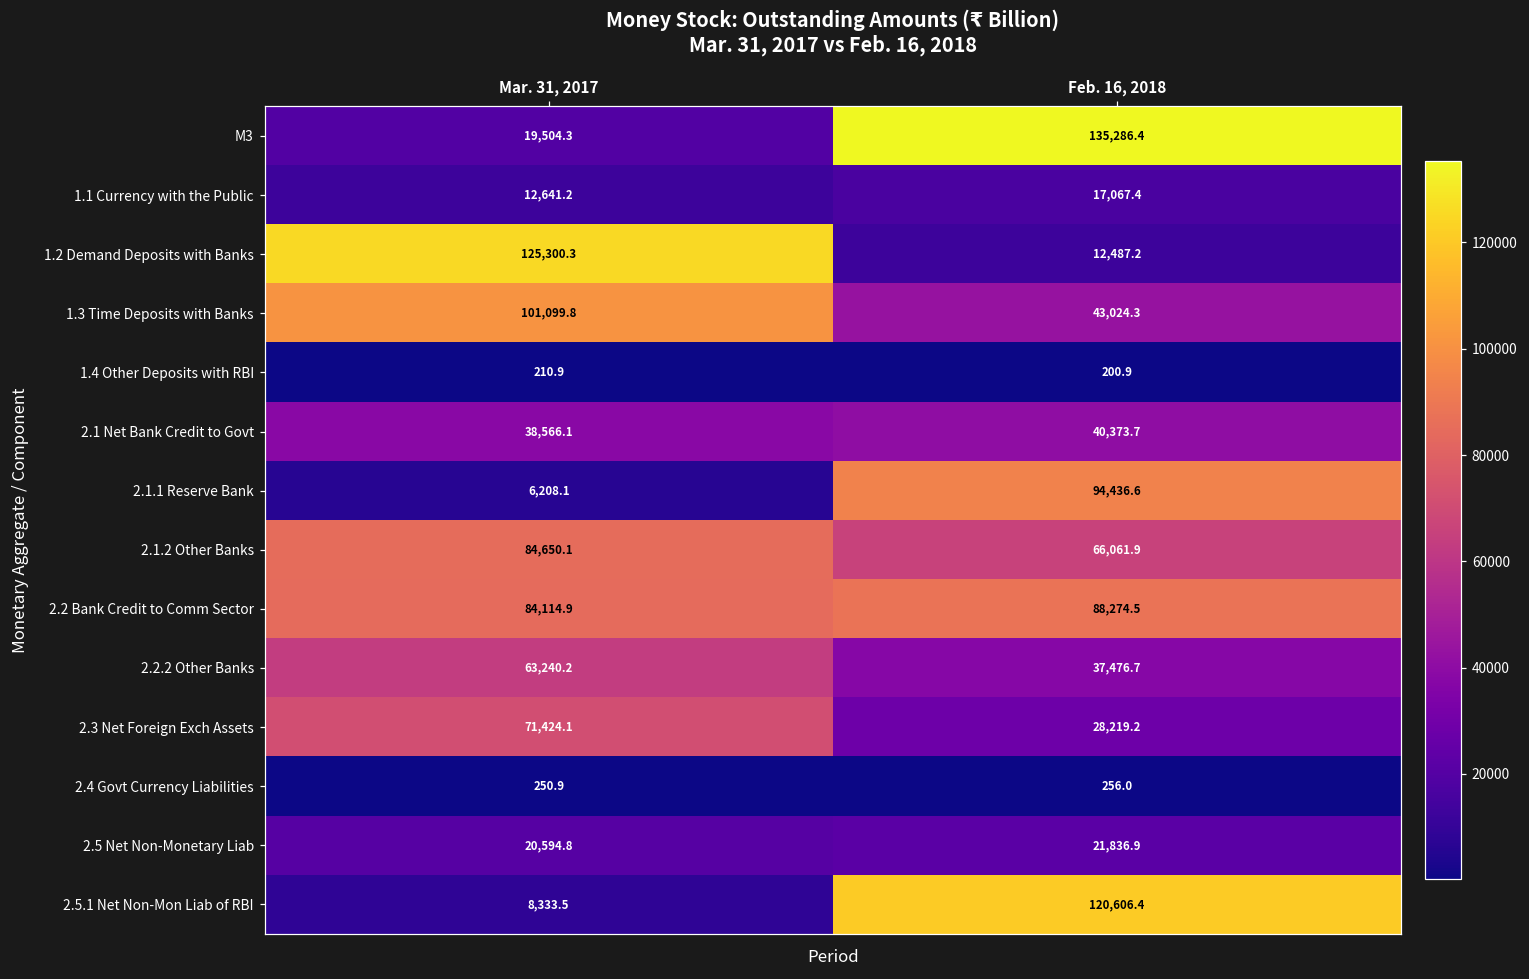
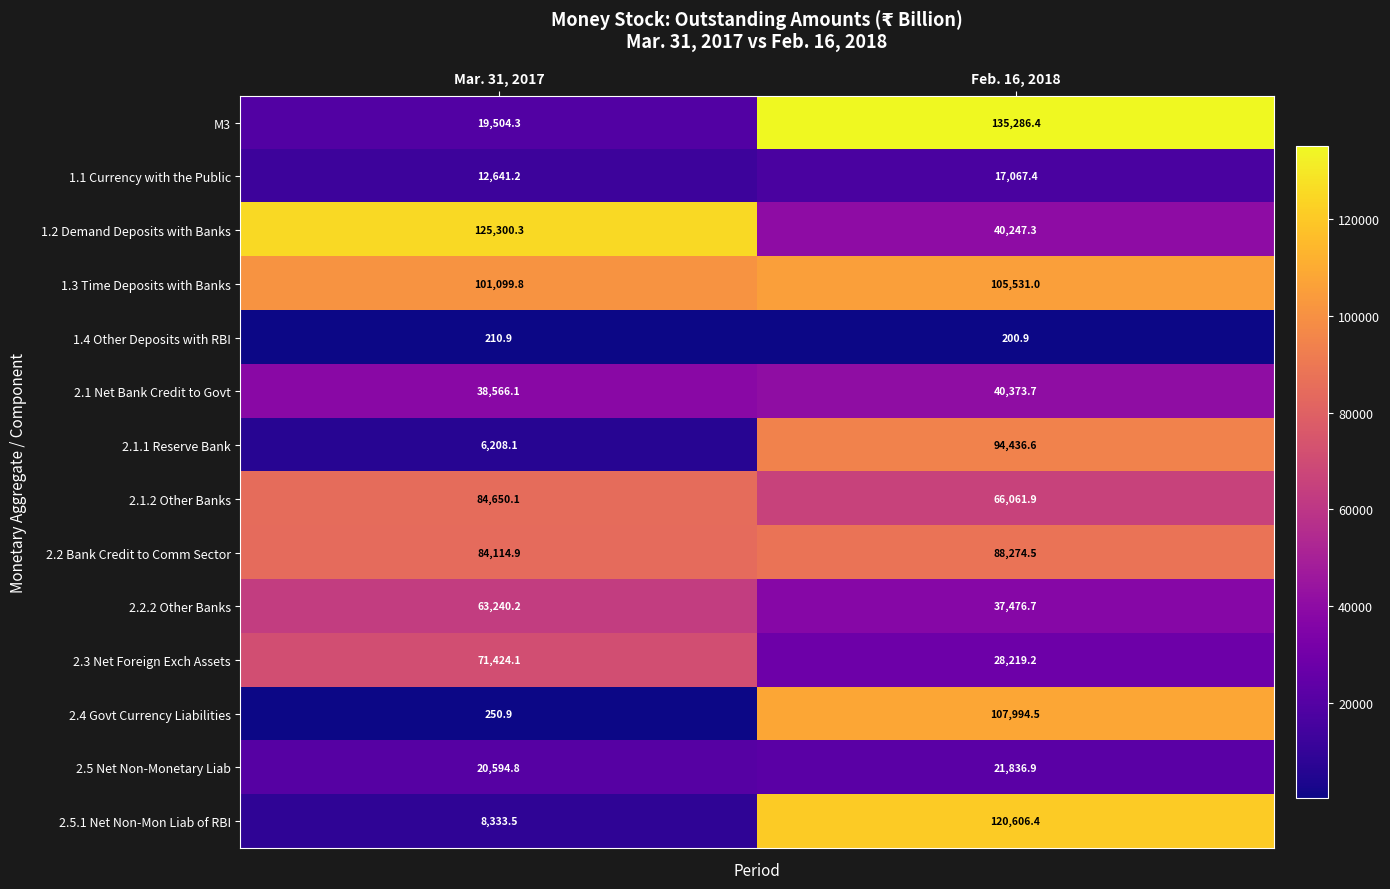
1.2 Demand Deposits with Banks, Feb. 16, 2018: 12,487.2 -> 40,247.3
1.3 Time Deposits with Banks, Feb. 16, 2018: 43,024.3 -> 105,531.0
2.4 Govt Currency Liabilities, Feb. 16, 2018: 256.0 -> 107,994.5
